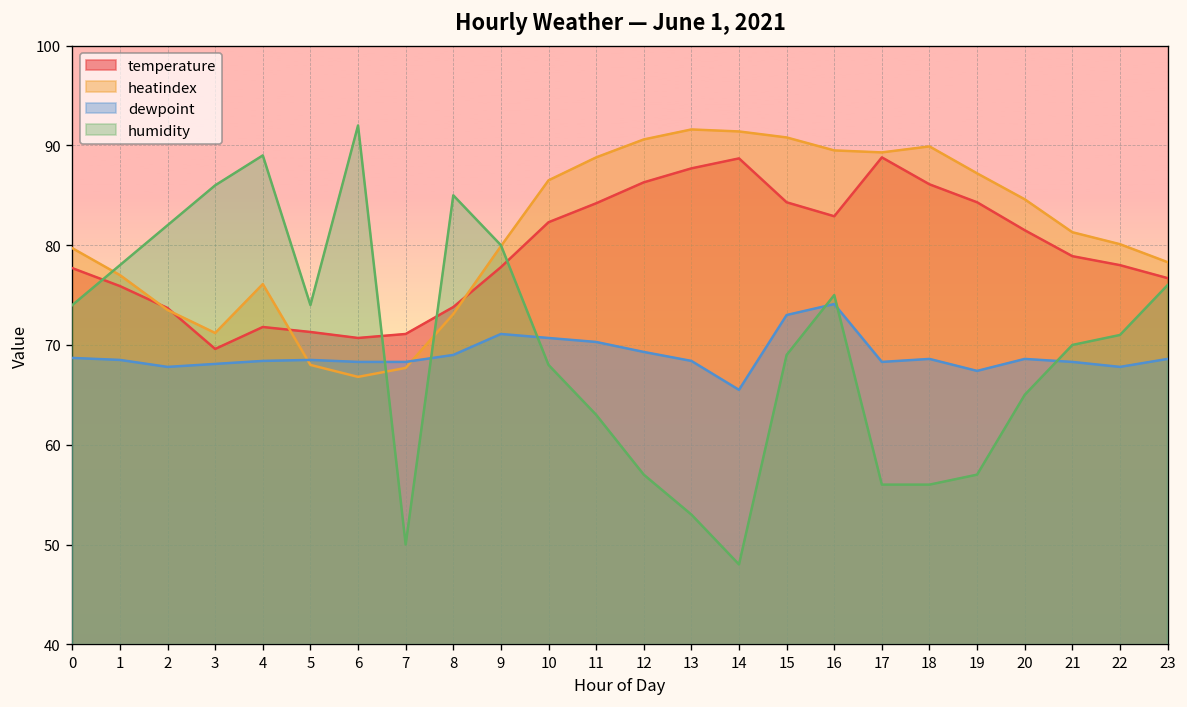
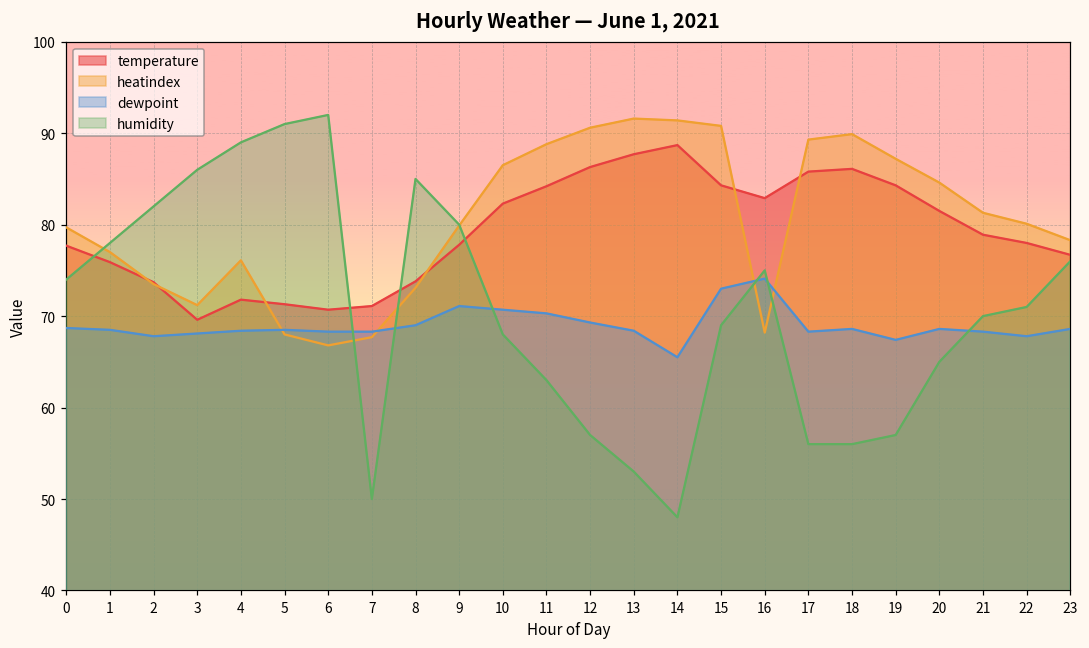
humidity, 5: 74 -> 91
heatindex, 16: 90 -> 68
temperature, 17: 89 -> 86
